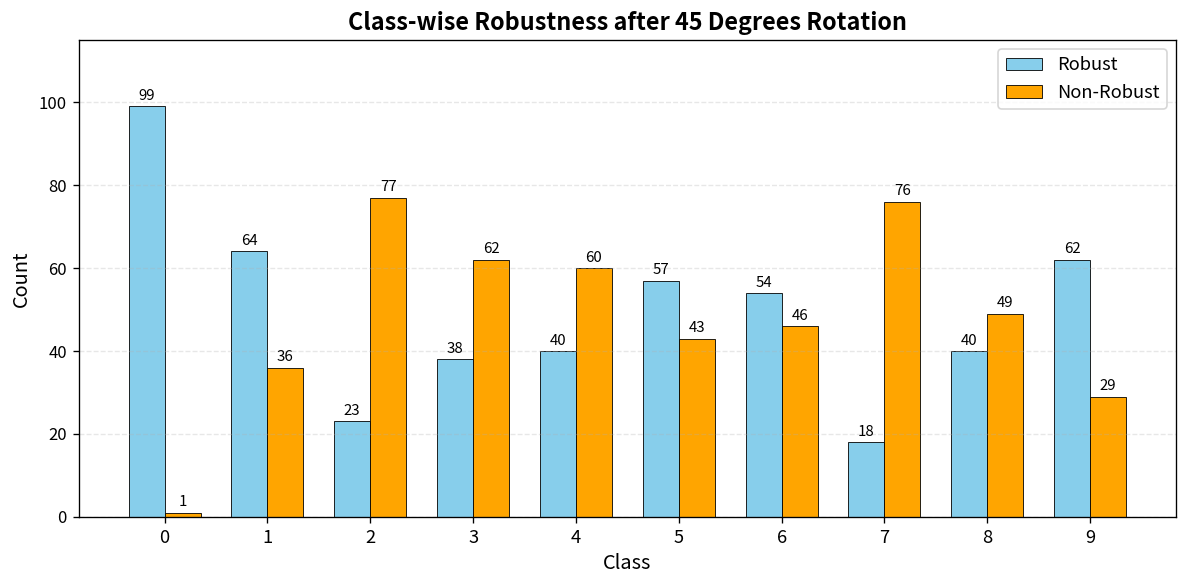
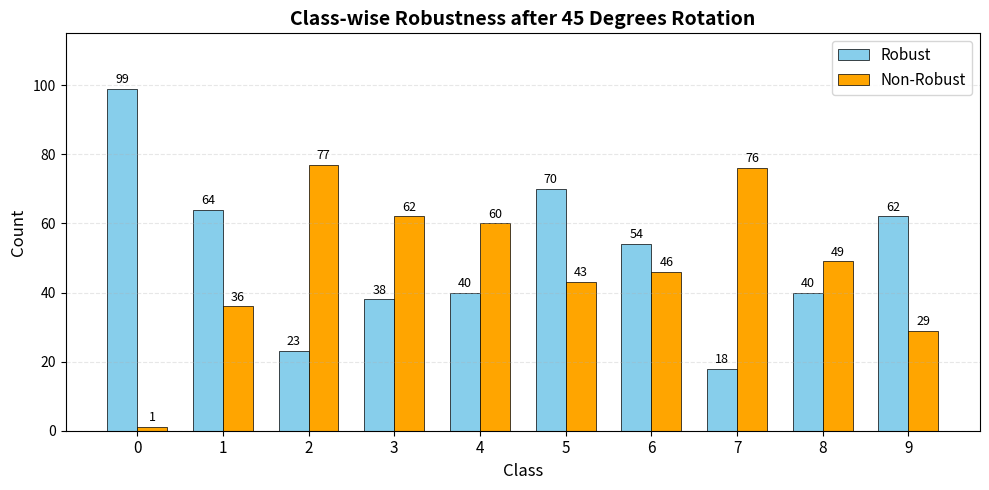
Robust, 5: 57 -> 70
